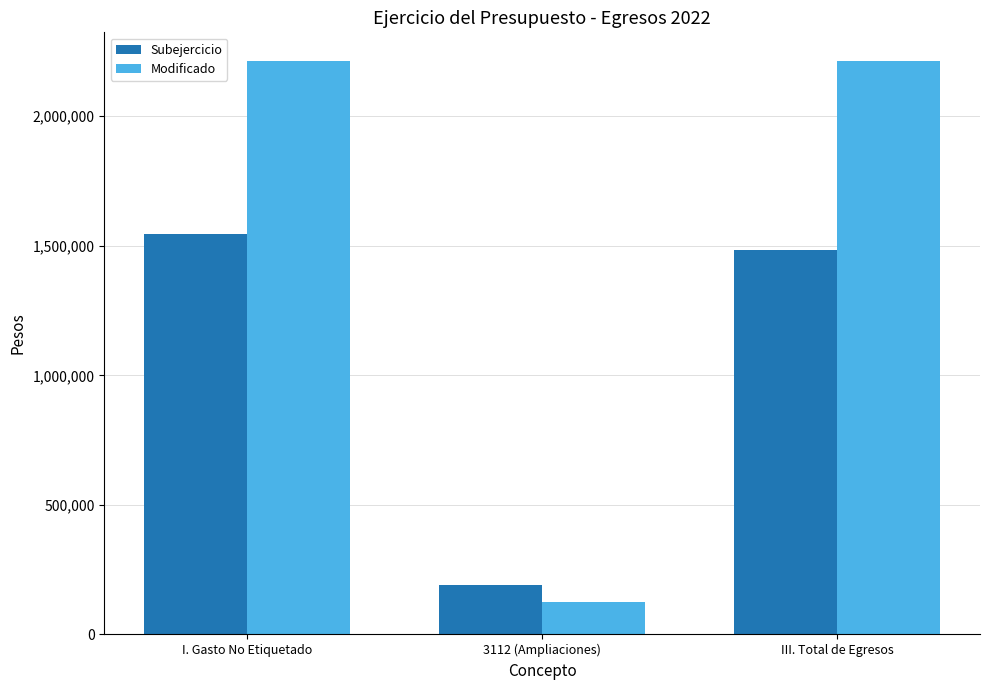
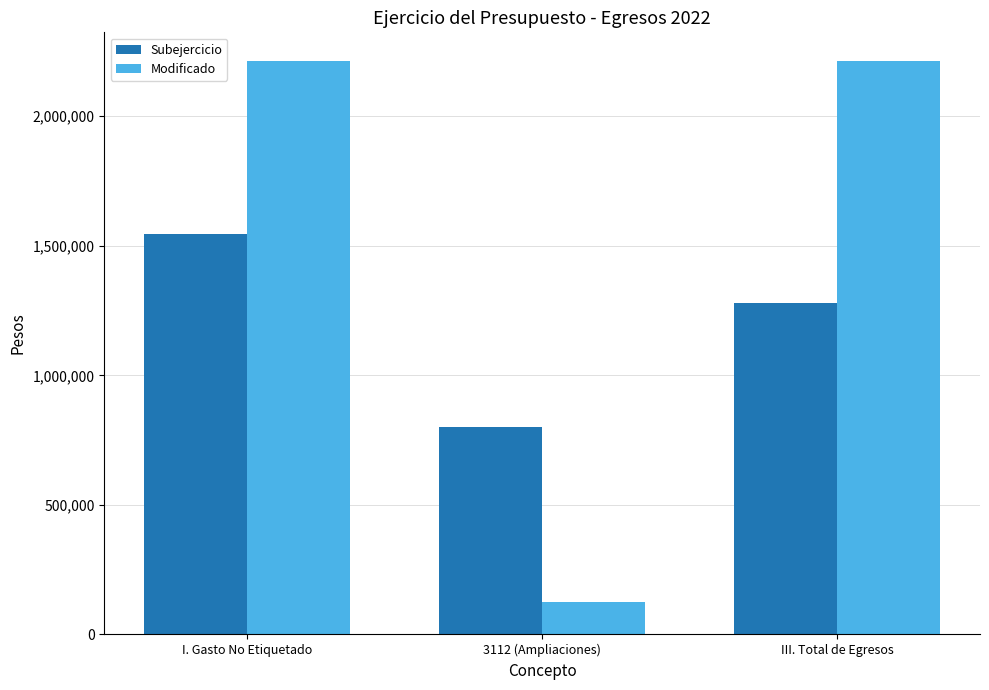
Subejercicio, 3112 (Ampliaciones): 190,000 -> 800,000
Subejercicio, III. Total de Egresos: 1,490,000 -> 1,280,000
